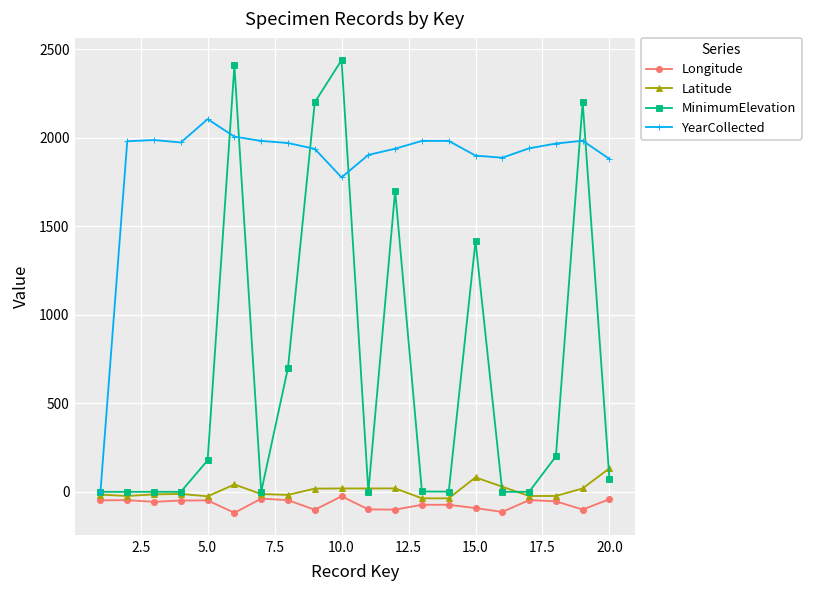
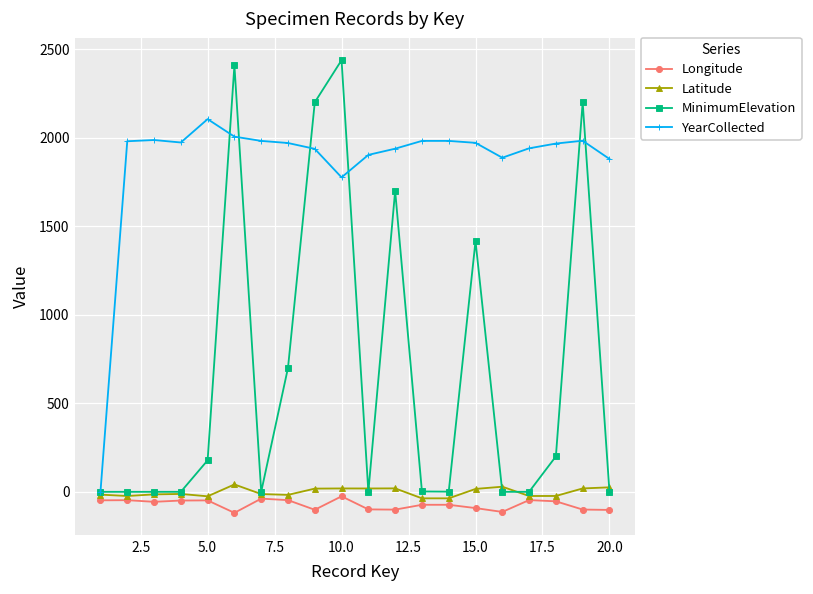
Latitude, 15.0: 80 -> 20
YearCollected, 15.0: 1900 -> 1970
Longitude, 20.0: -40 -> -100
Latitude, 20.0: 130 -> 30
MinimumElevation, 20.0: 70 -> 0
